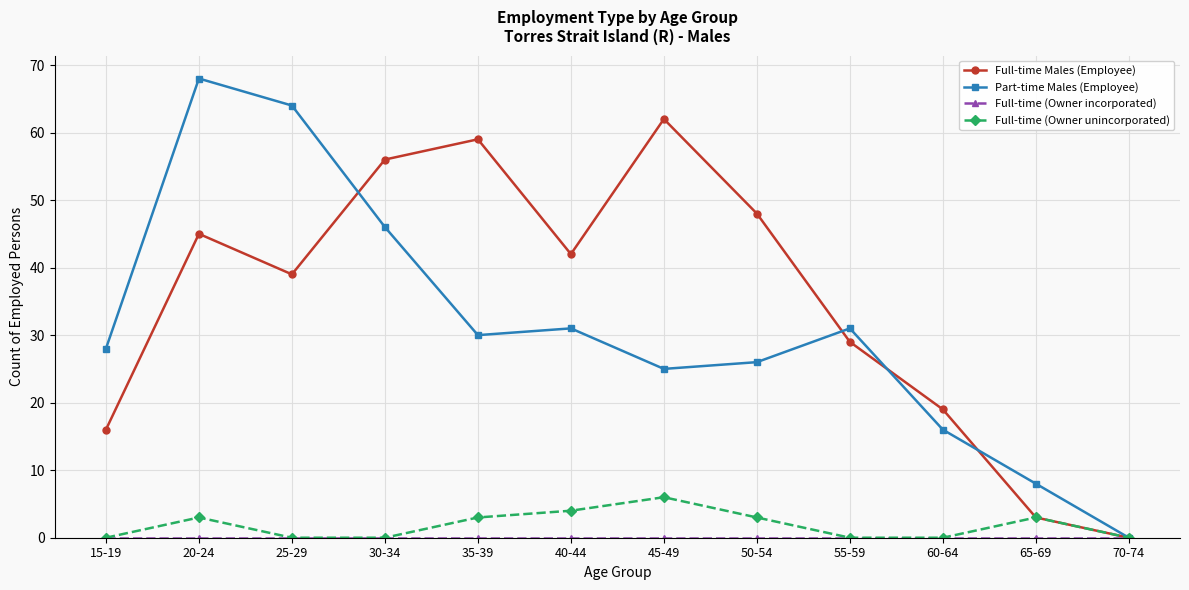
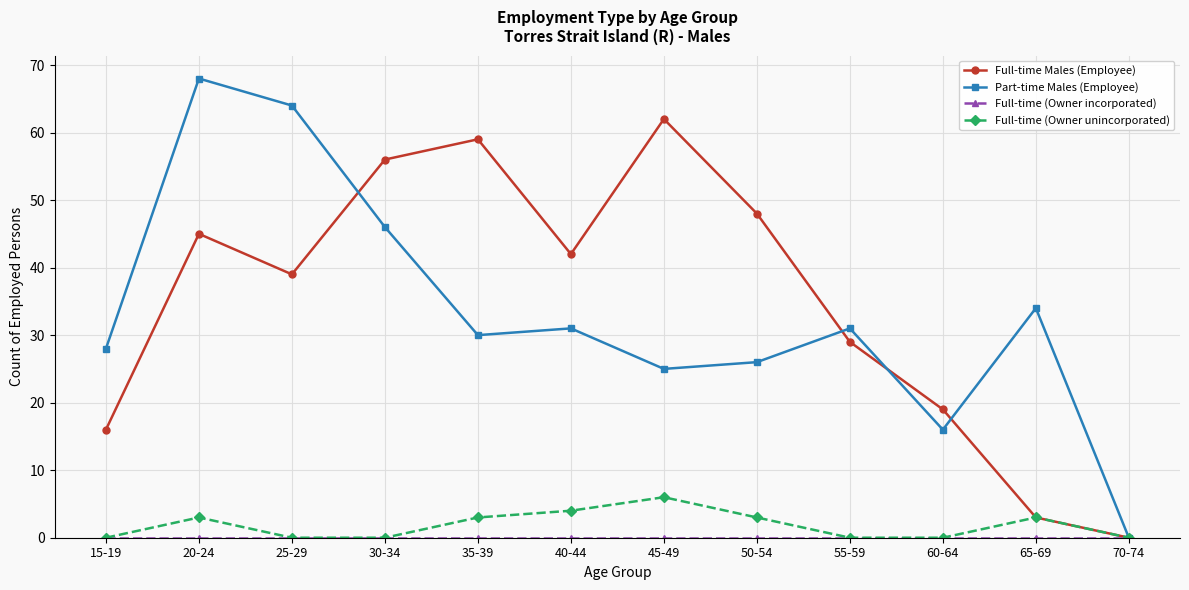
Part-time Males (Employee), 65-69: 8 -> 34
